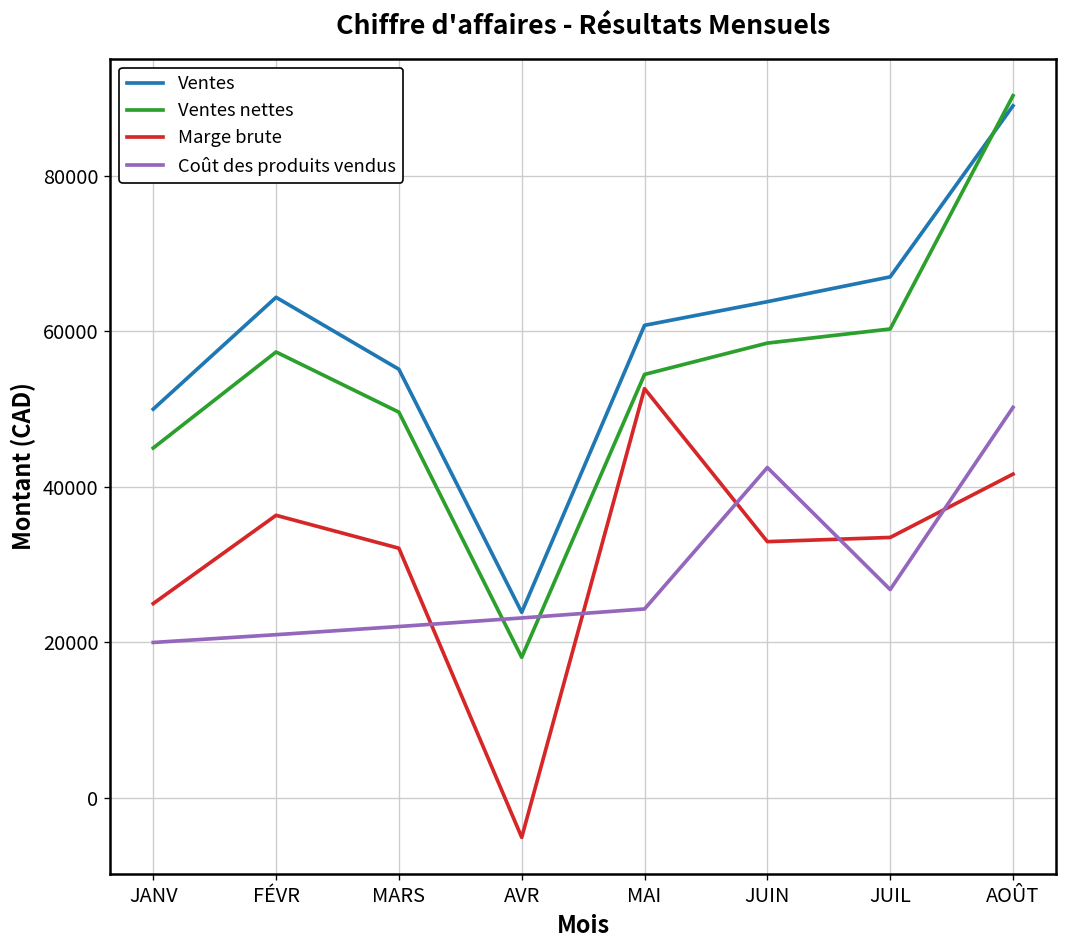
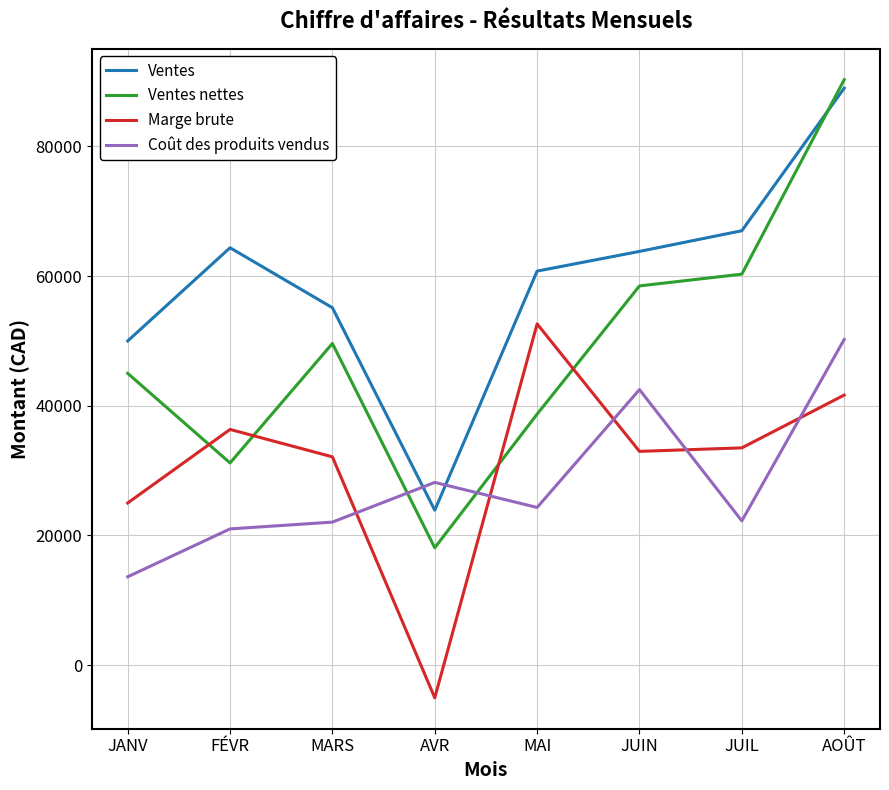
Coût des produits vendus, JANV: 20000 -> 14000
Ventes nettes, FÉVR: 57000 -> 31000
Coût des produits vendus, AVR: 23000 -> 28000
Ventes nettes, MAI: 54000 -> 39000
Coût des produits vendus, JUIL: 27000 -> 22000
